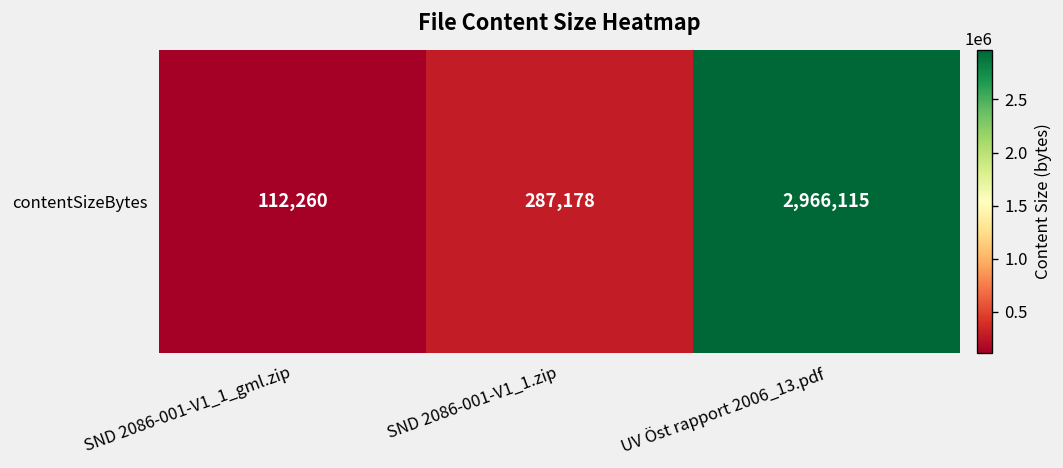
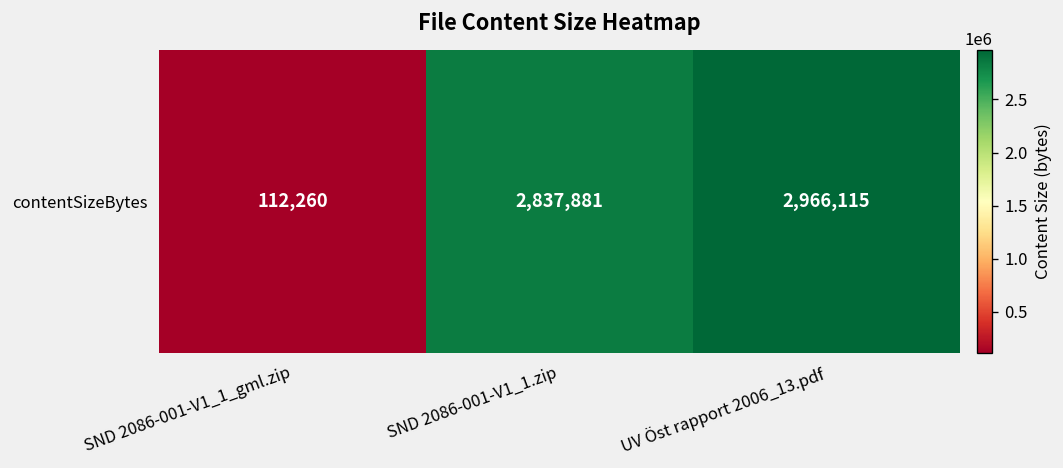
contentSizeBytes, SND 2086-001-V1_1.zip: 287,178 -> 2,837,881
